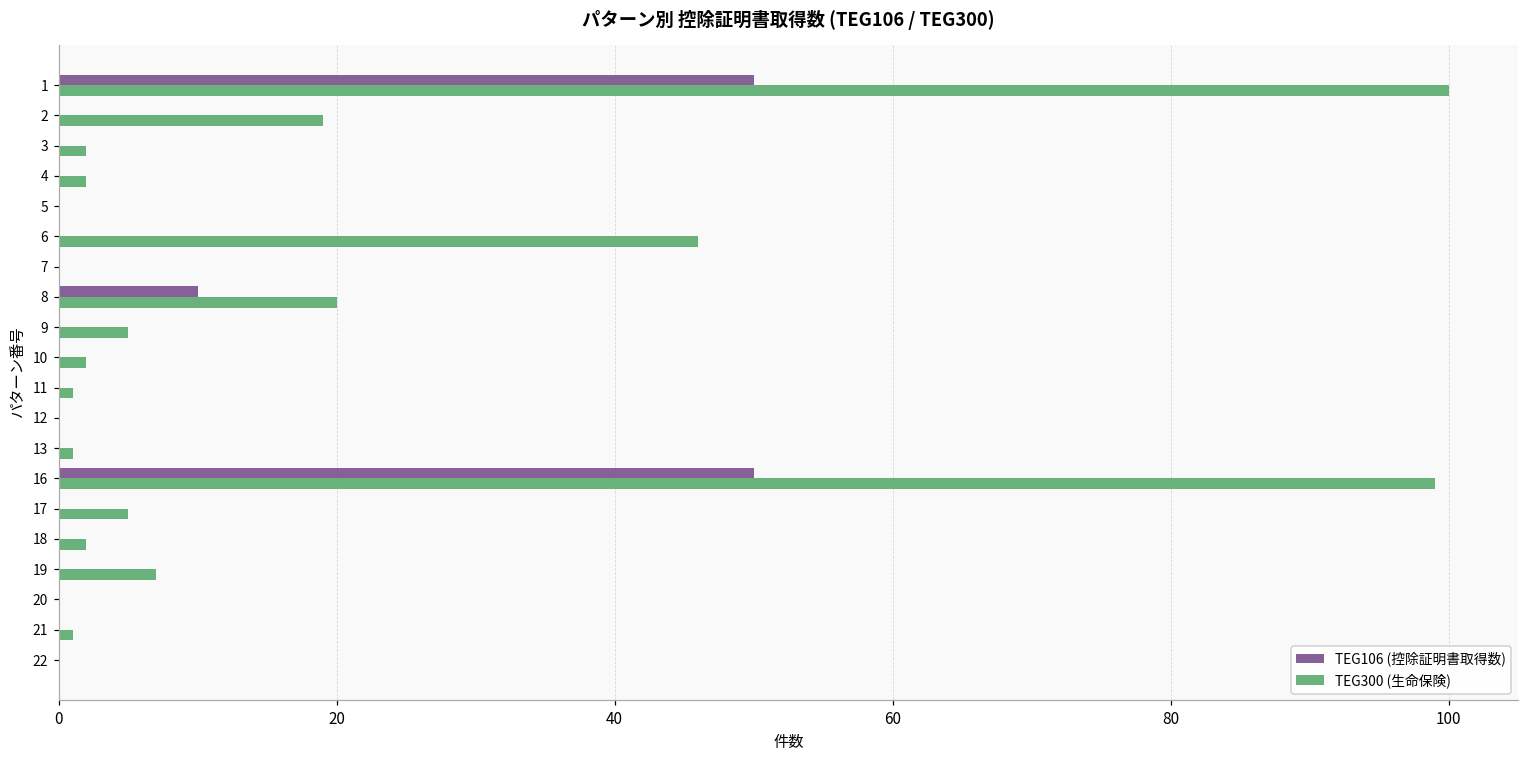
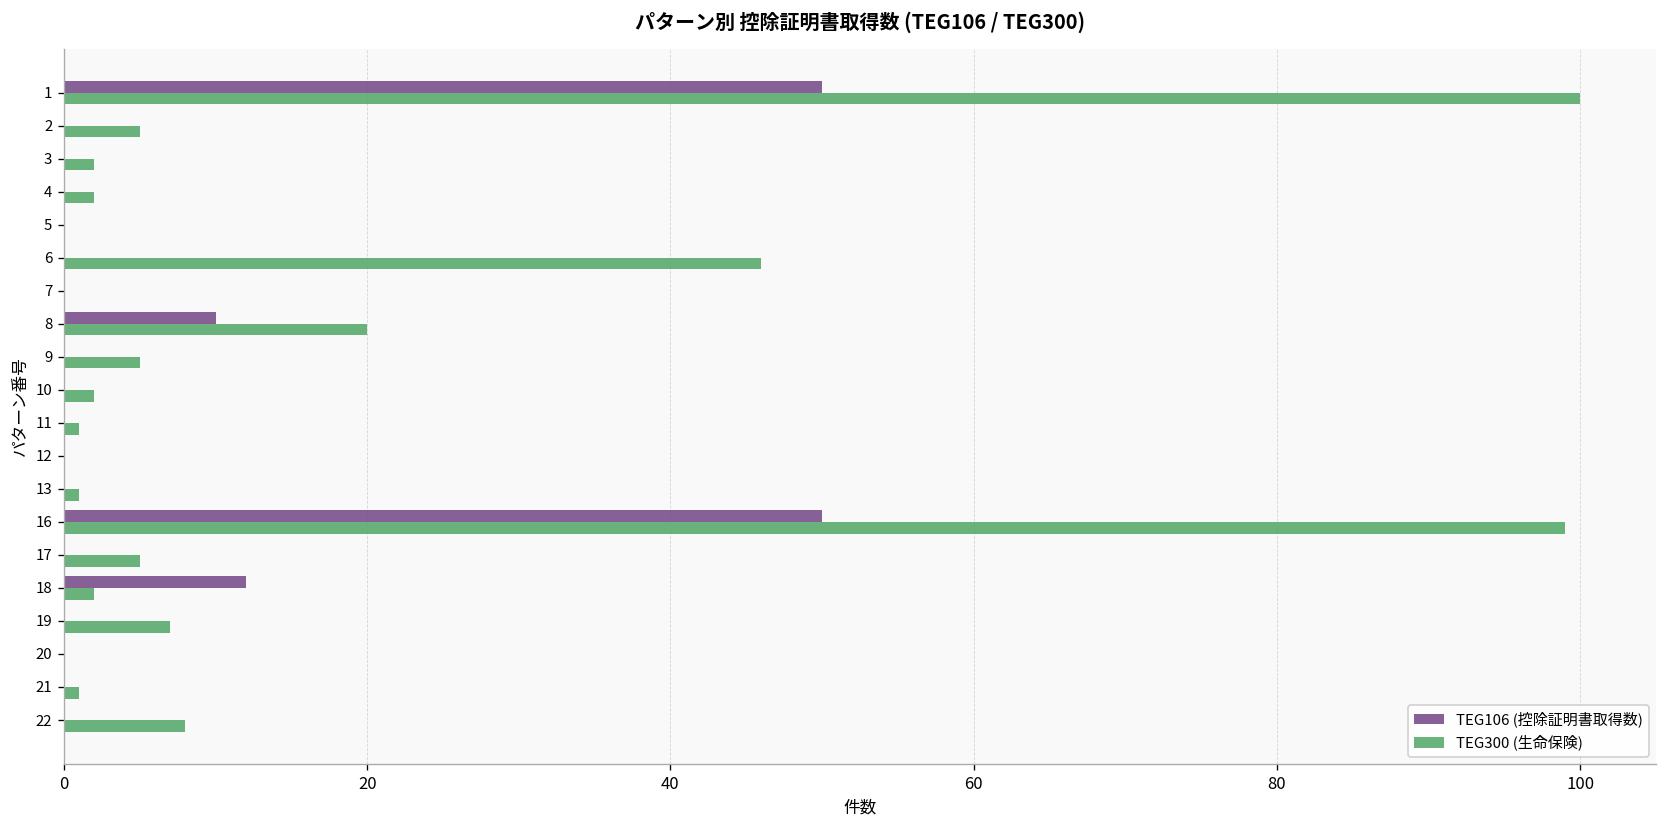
TEG300 (生命保険), 2: 19 -> 5
TEG106 (控除証明書取得数), 18: 0 -> 12
TEG300 (生命保険), 22: 0 -> 8
